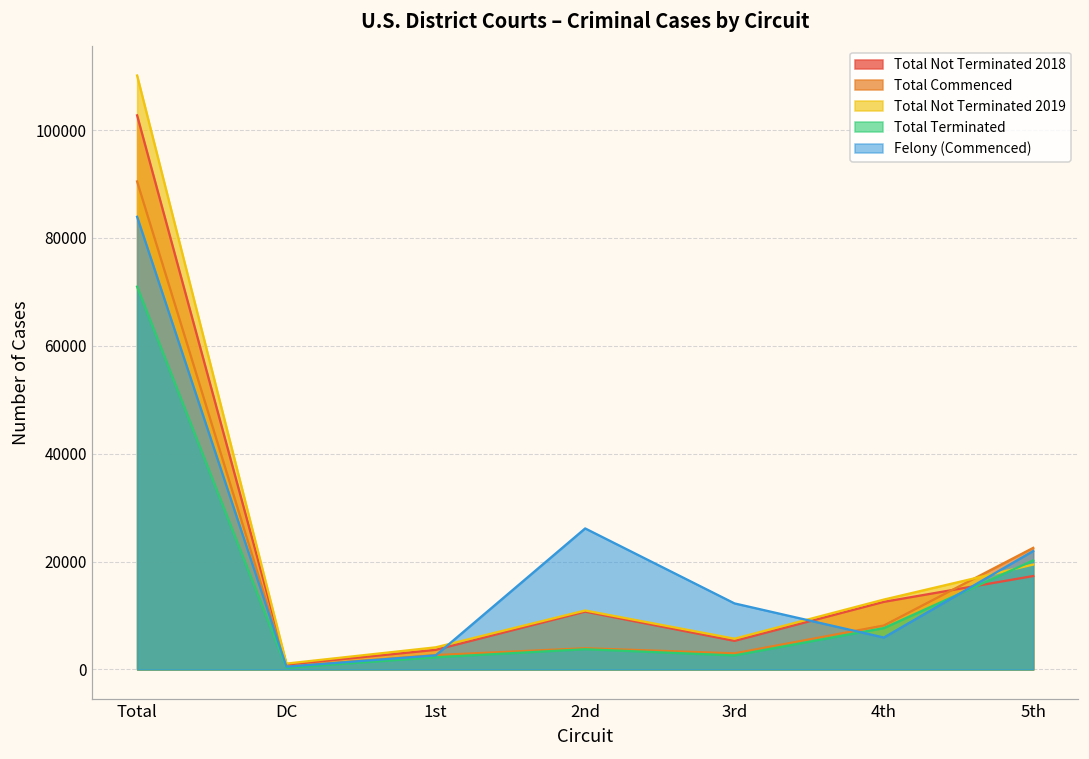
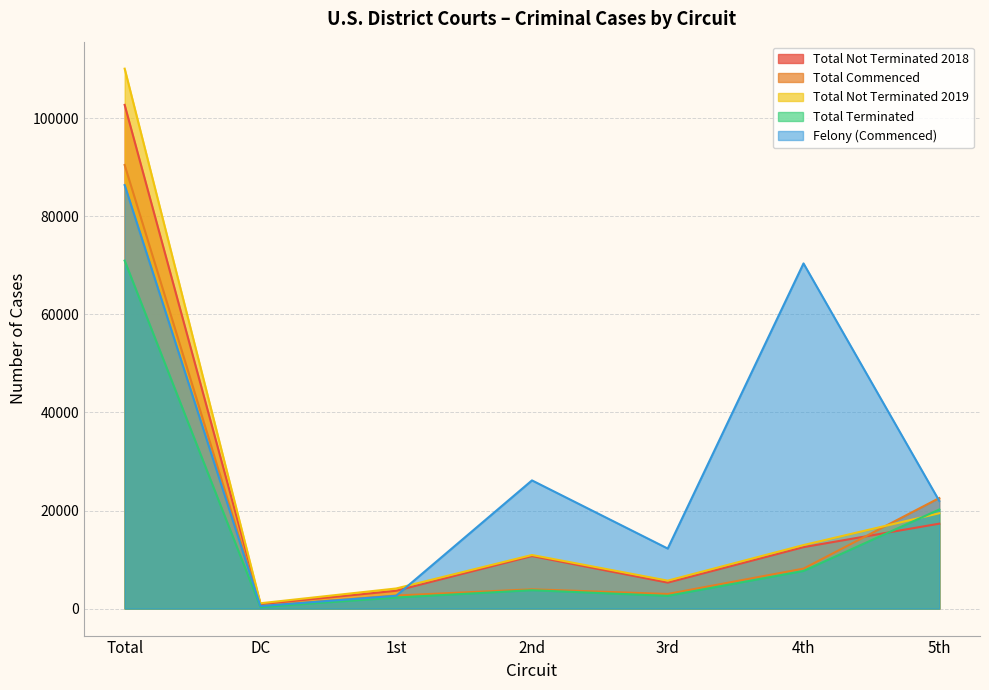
Felony (Commenced), Total: 84000 -> 86000
Felony (Commenced), 4th: 6000 -> 70000
